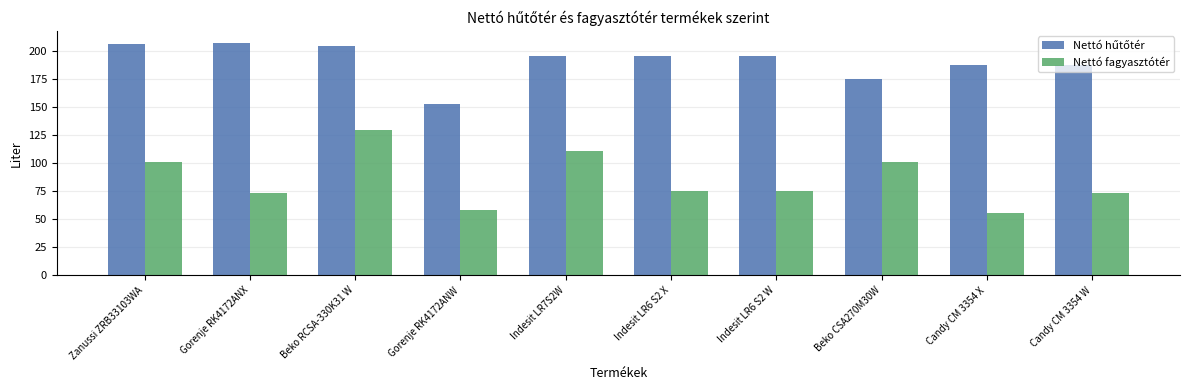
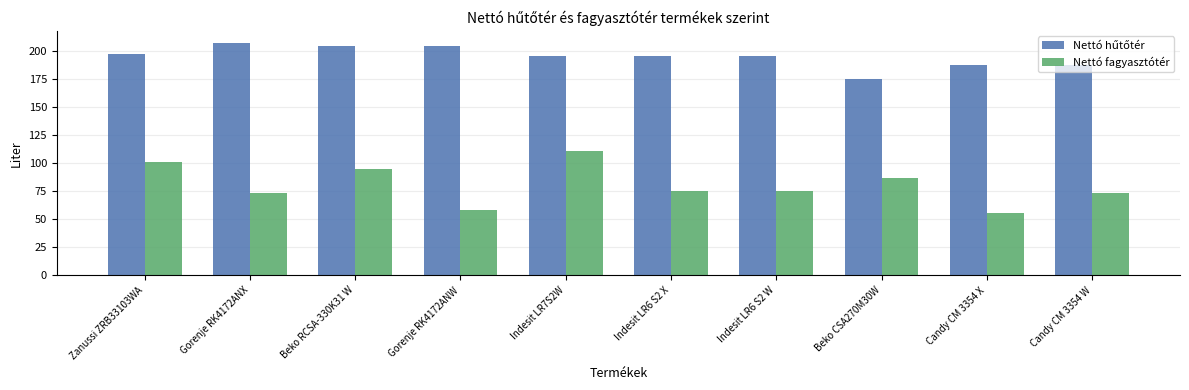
Nettó hűtőtér, Zanussi ZRB33103WA: 207 -> 198
Nettó fagyasztótér, Beko RCSA-330K31 W: 130 -> 95
Nettó hűtőtér, Gorenje RK4172ANW: 153 -> 205
Nettó fagyasztótér, Beko CSA270M30W: 101 -> 87
